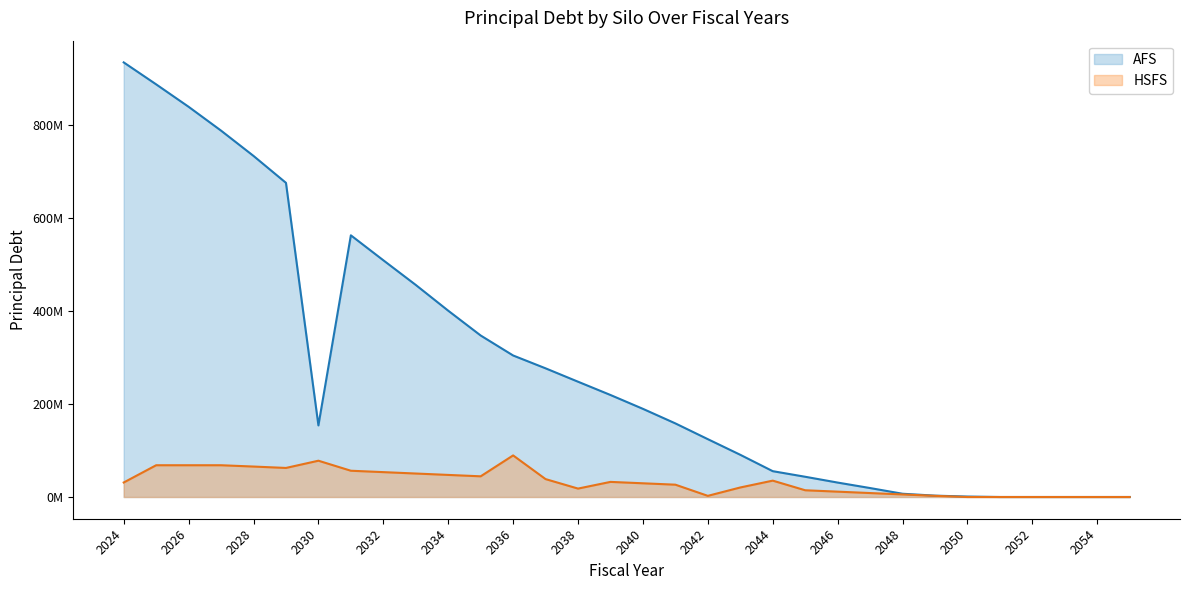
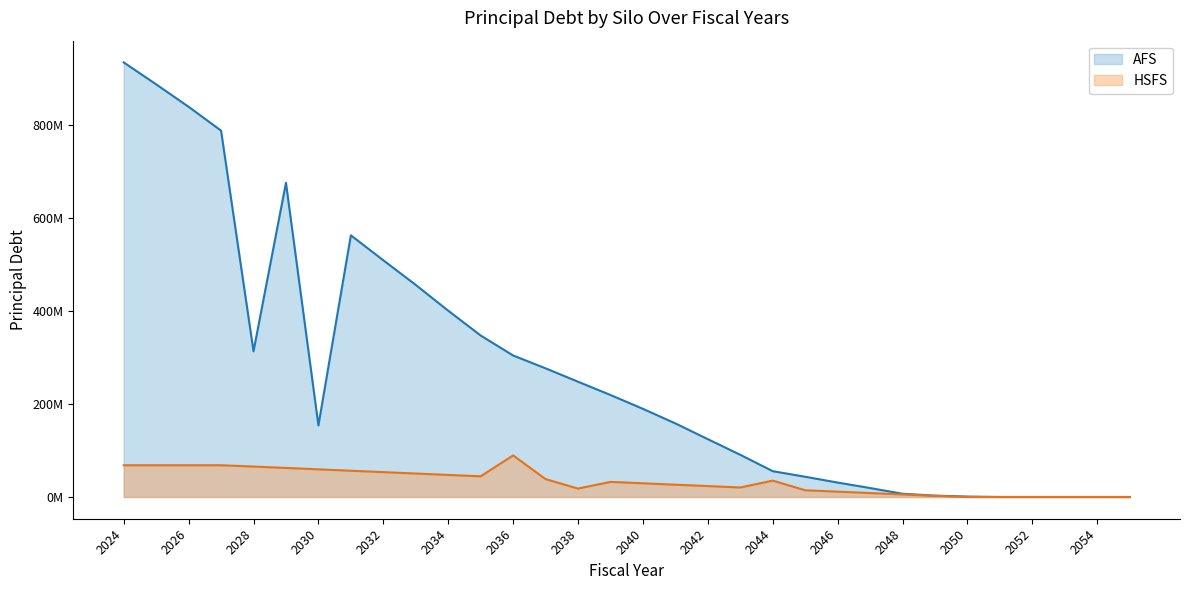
HSFS, 2024: 30000000 -> 70000000
AFS, 2028: 730000000 -> 310000000
HSFS, 2030: 80000000 -> 60000000
HSFS, 2042: 0 -> 20000000
